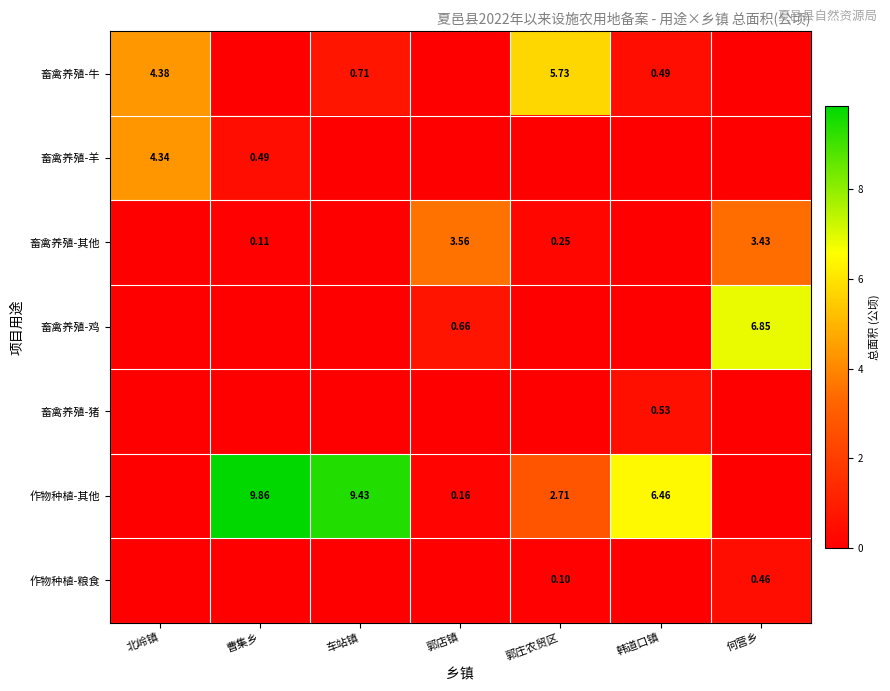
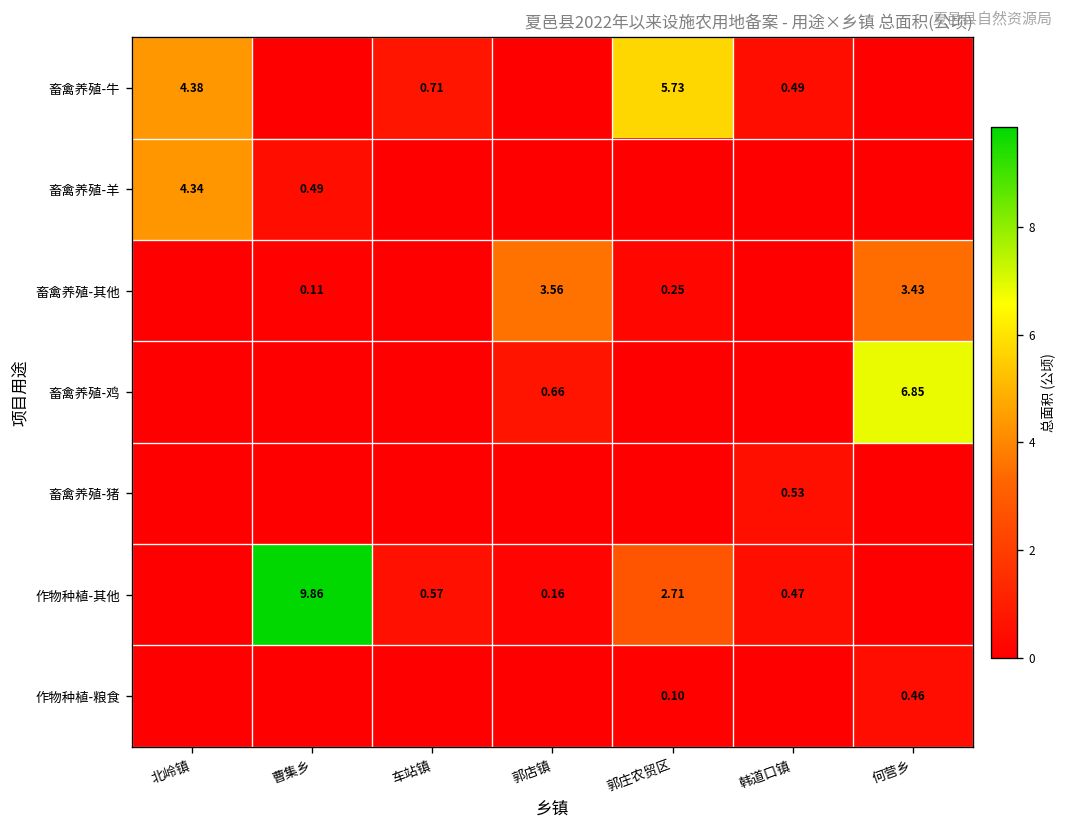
作物种植-其他, 车站镇: 9.43 -> 0.57
作物种植-其他, 韩道口镇: 6.46 -> 0.47
